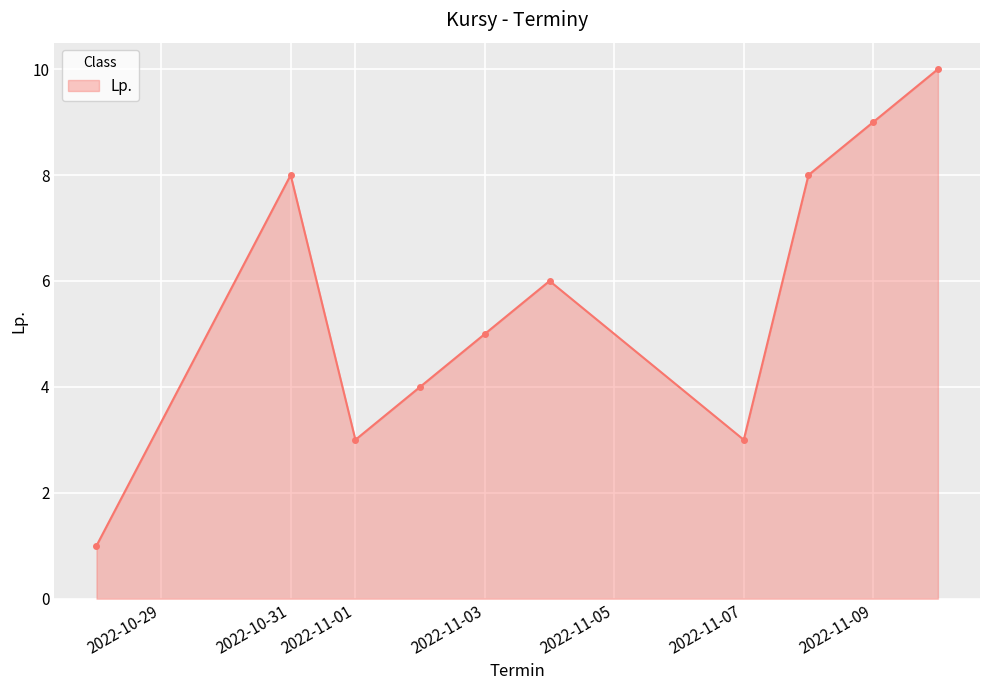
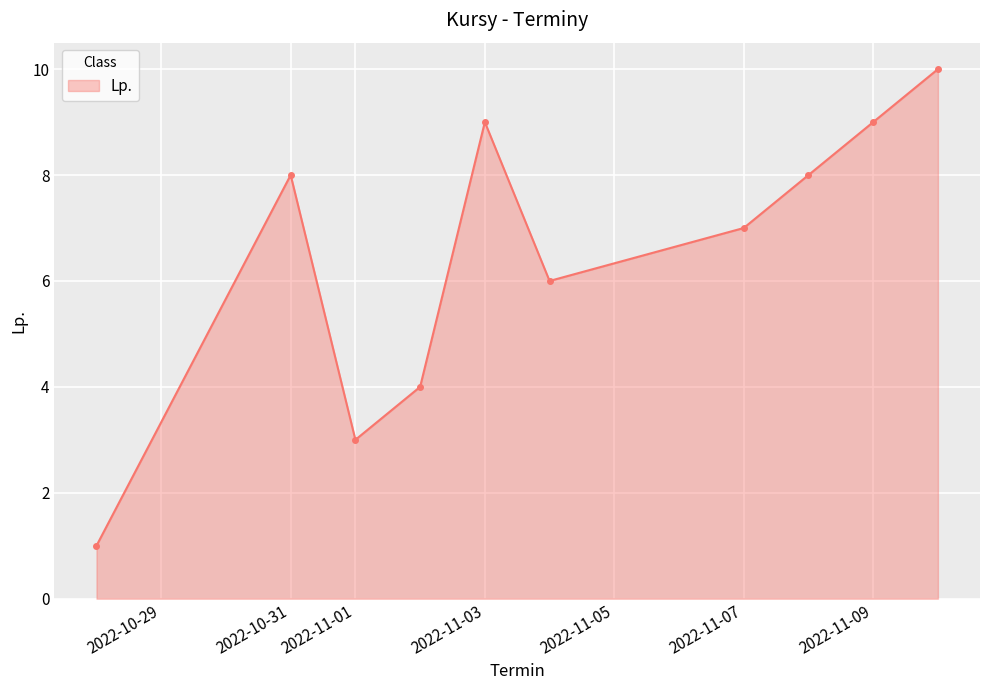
2022-11-03: 5 -> 9
2022-11-07: 3 -> 7
